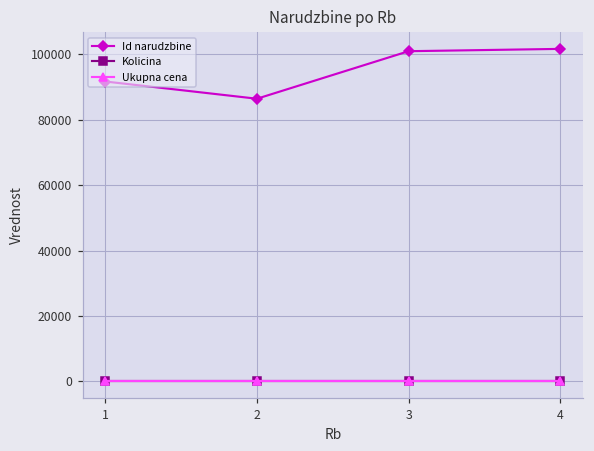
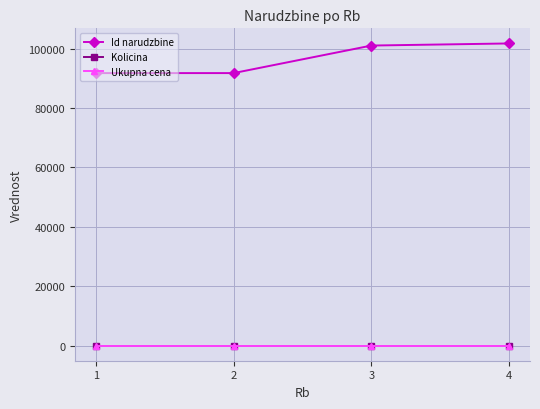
Id narudzbine, 2: 86000 -> 92000
